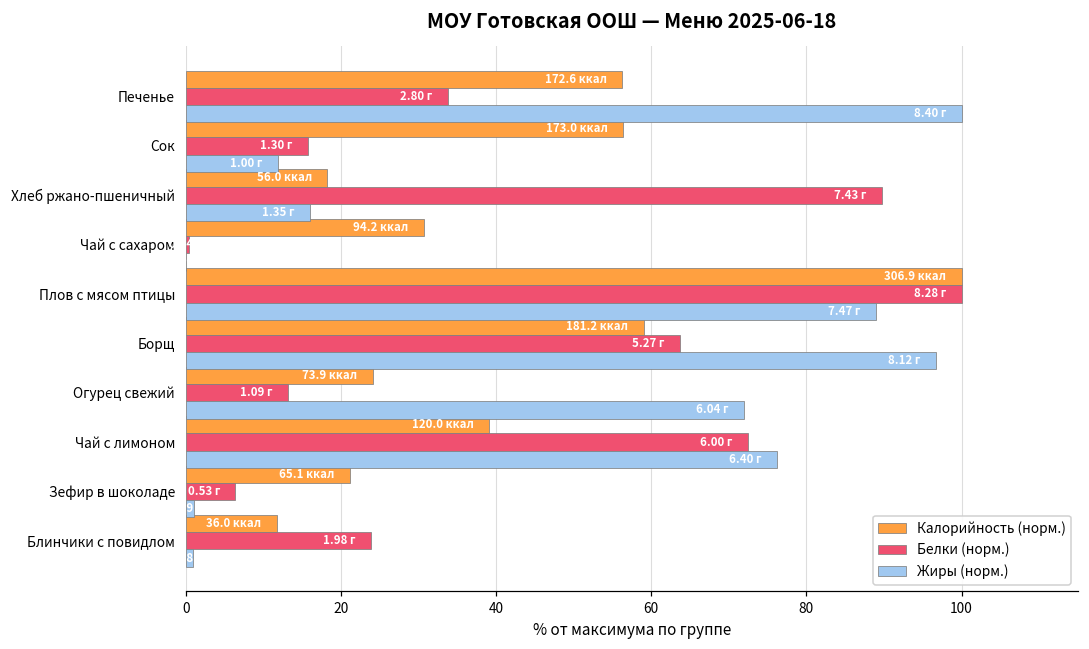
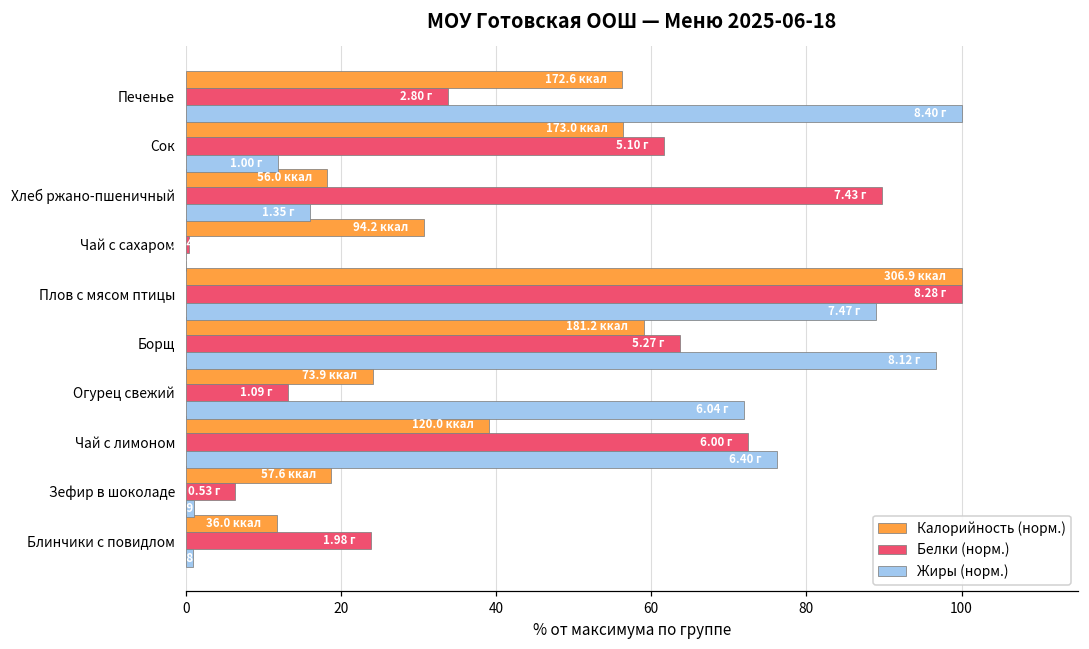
Белки (норм.), Сок: 1.30 -> 5.10
Калорийность (норм.), Зефир в шоколаде: 65.1 -> 57.6
